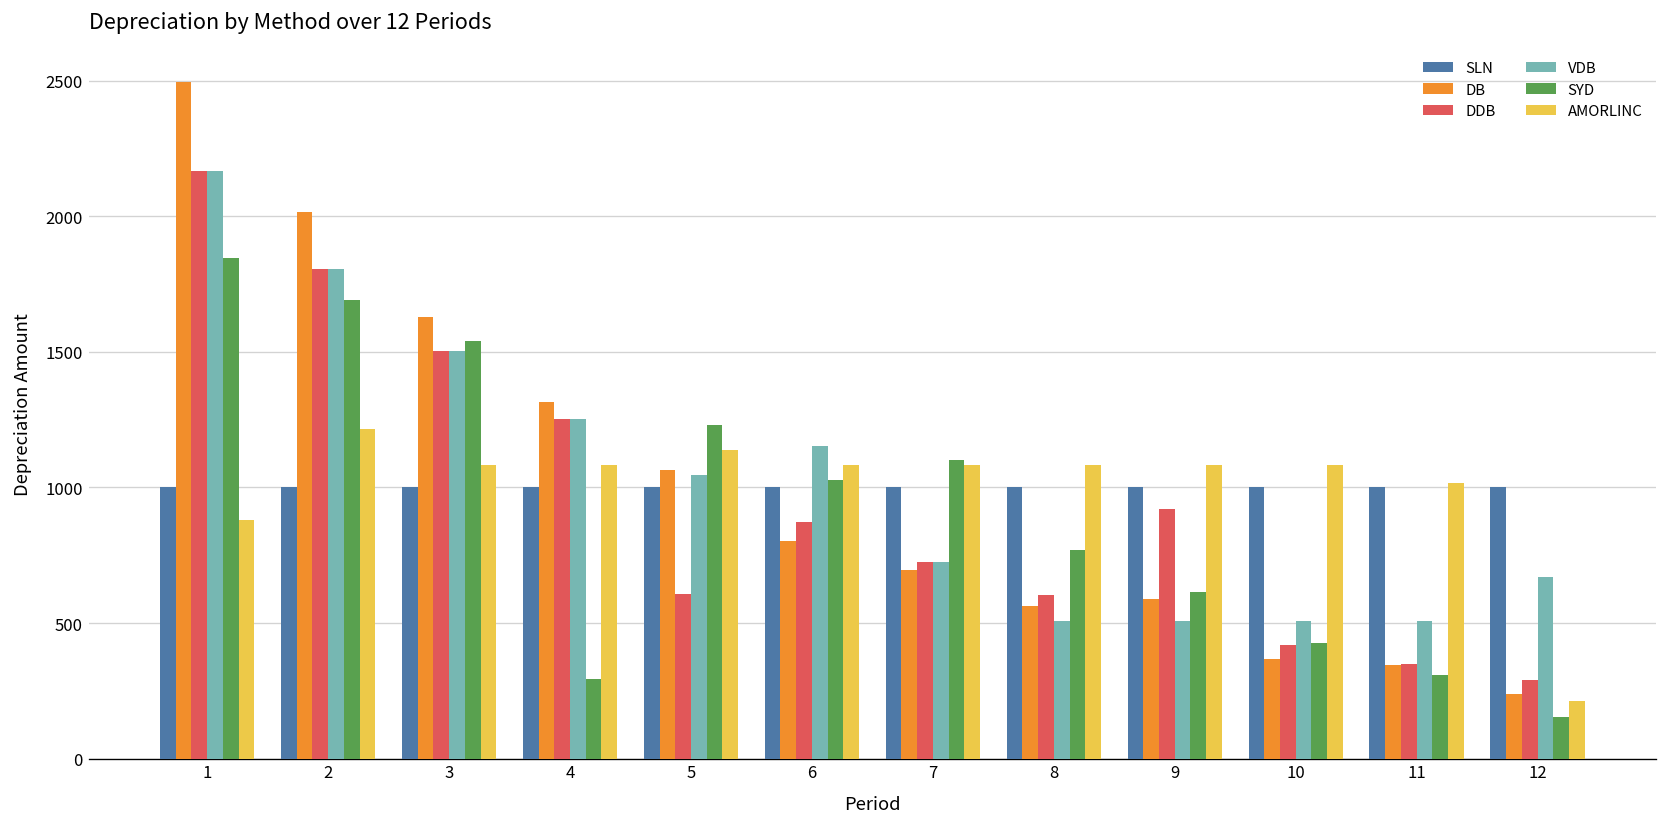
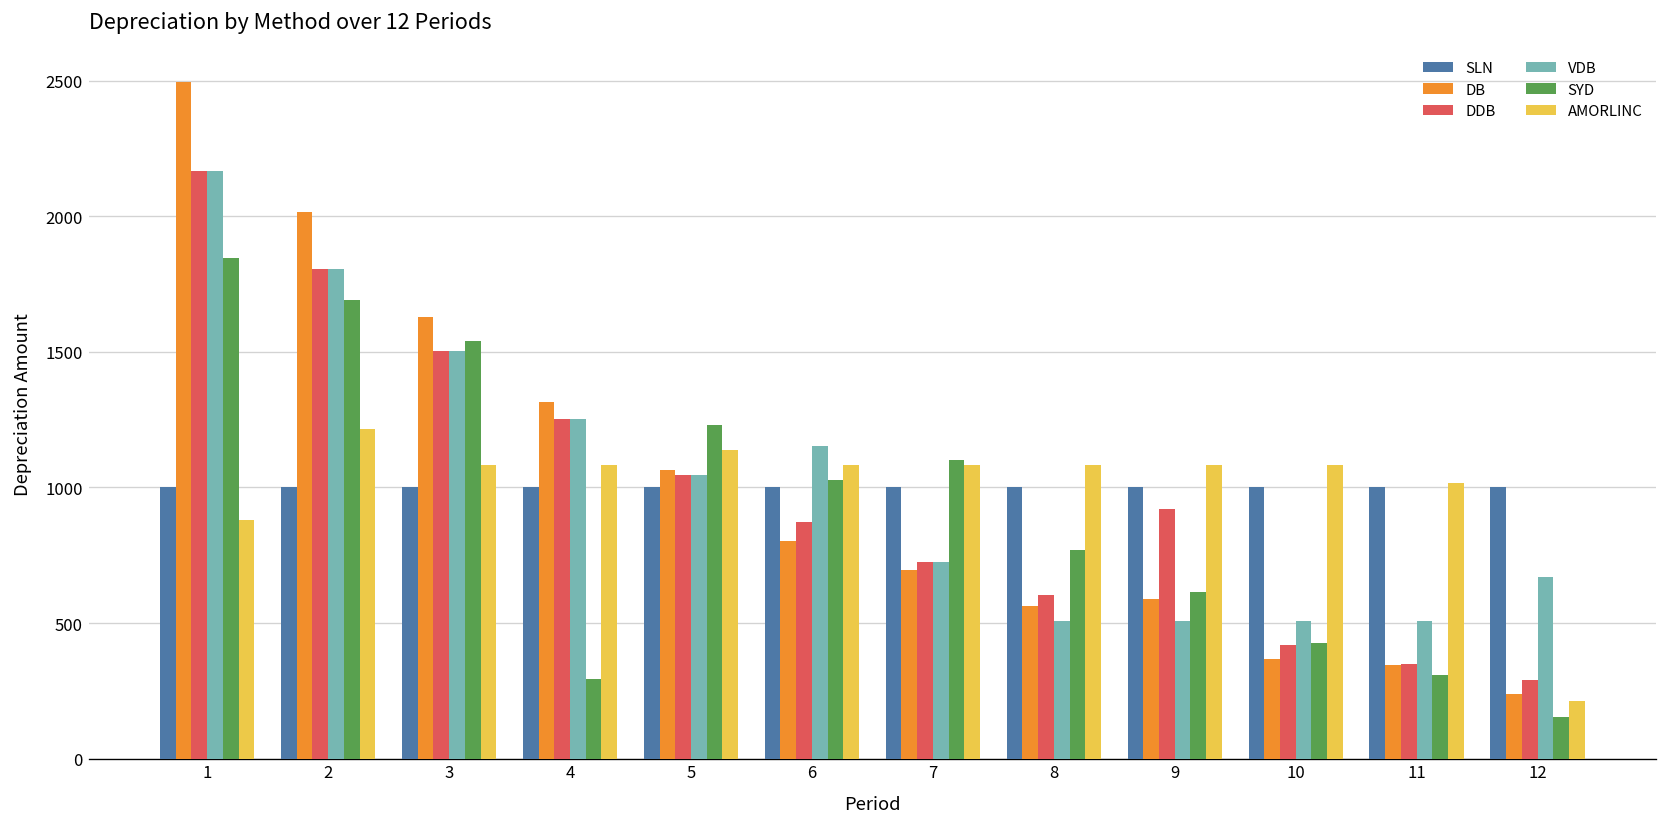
DDB, 5: 610 -> 1040
